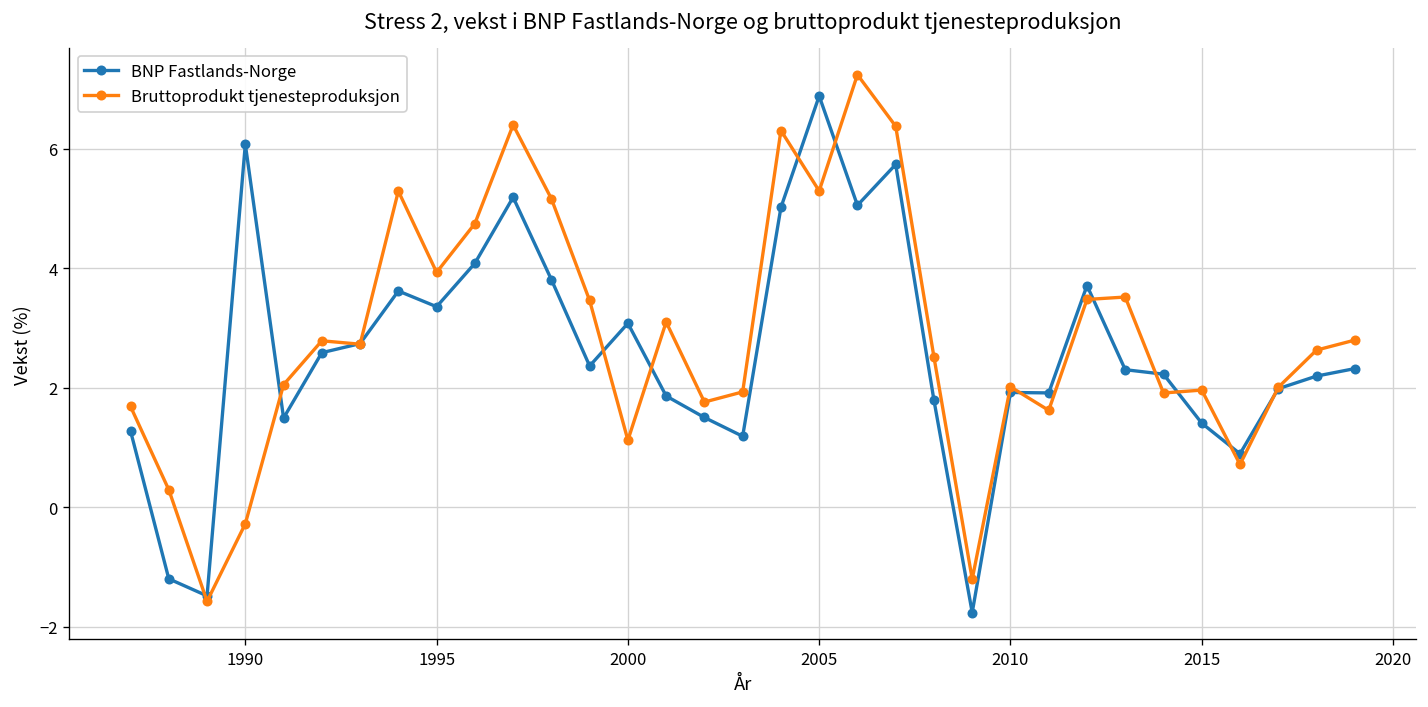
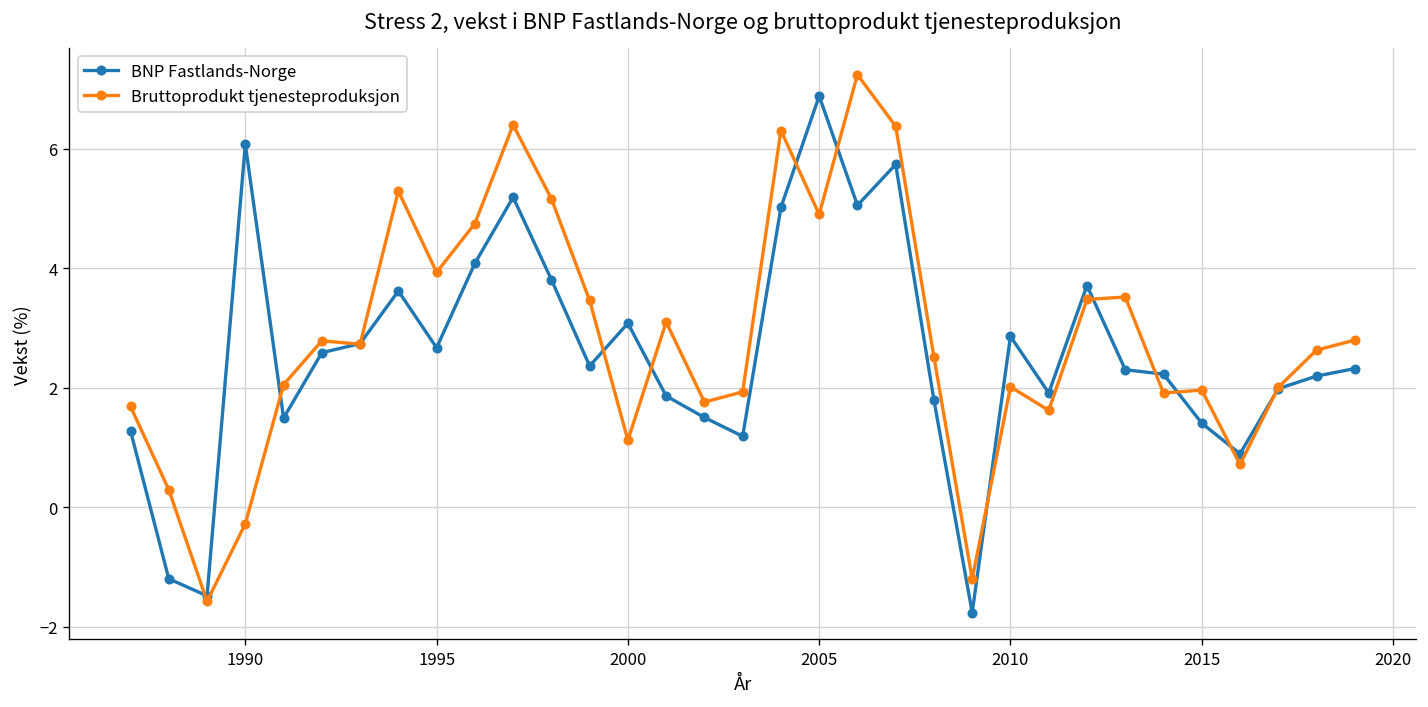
BNP Fastlands-Norge, 1995: 3.4 -> 2.7
Bruttoprodukt tjenesteproduksjon, 2005: 5.3 -> 4.9
BNP Fastlands-Norge, 2010: 1.9 -> 2.9
